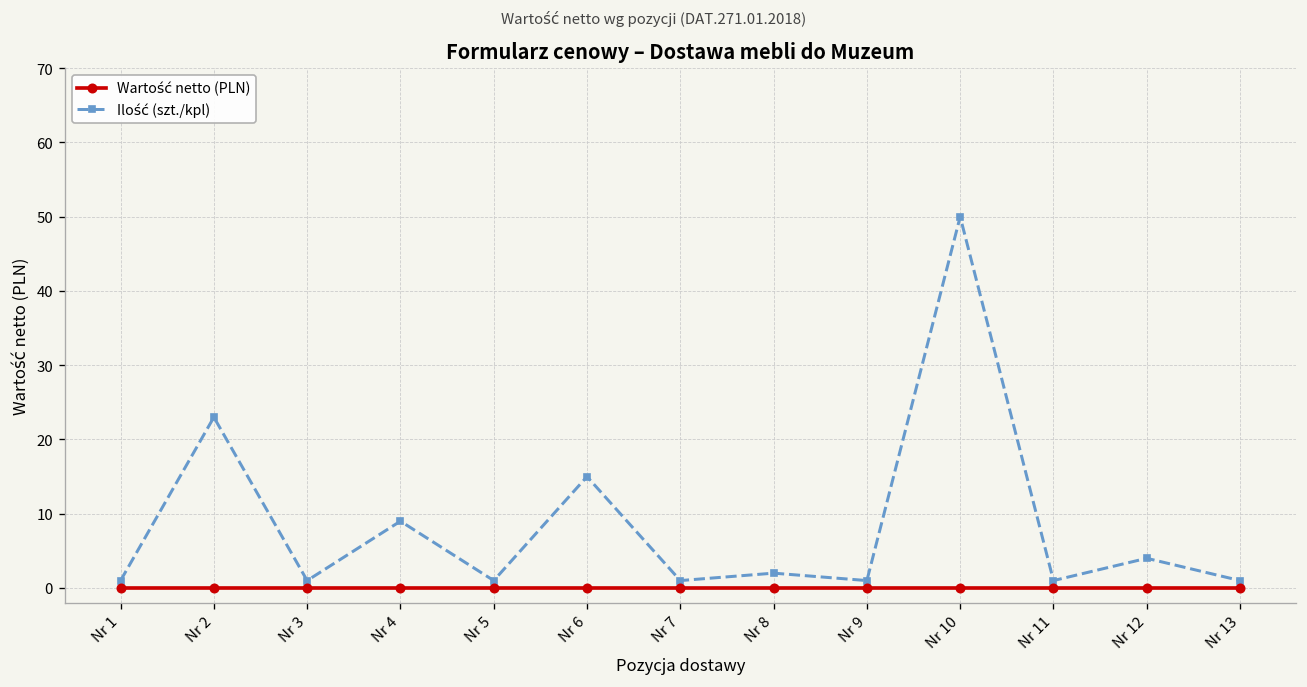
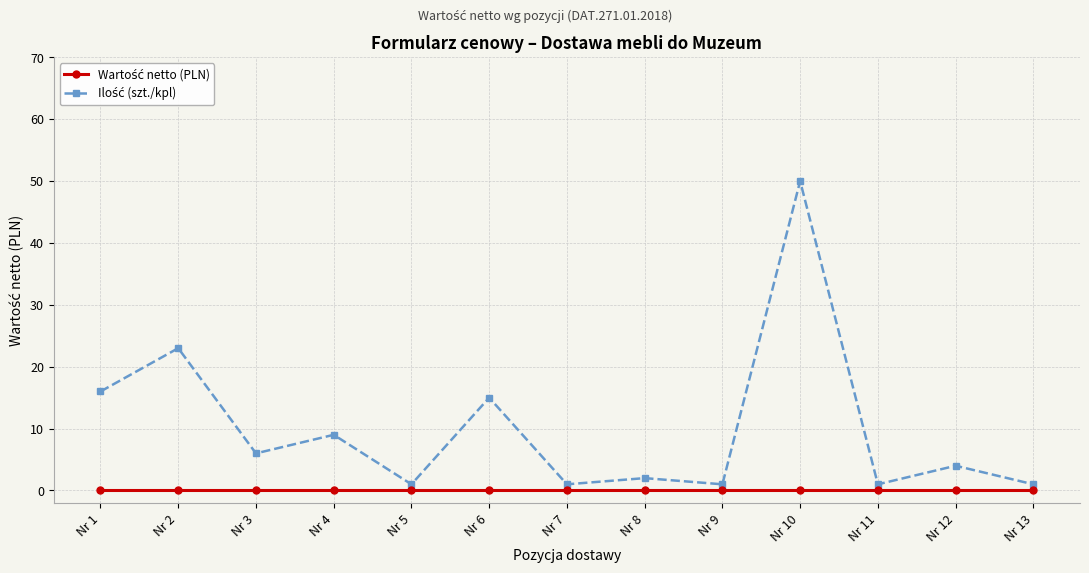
Ilość (szt./kpl), Nr 1: 1 -> 16
Ilość (szt./kpl), Nr 3: 1 -> 6
